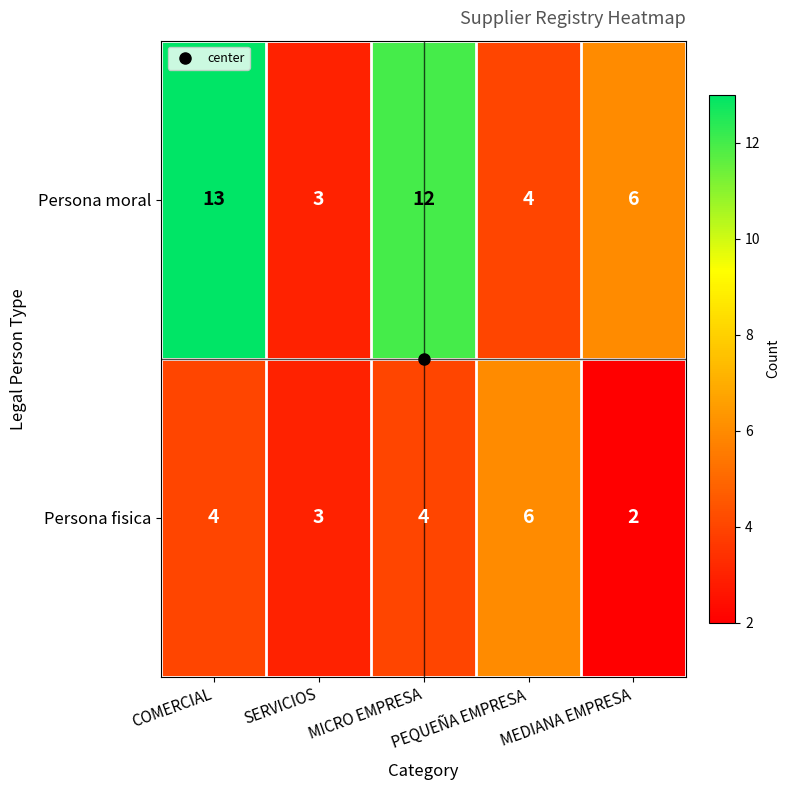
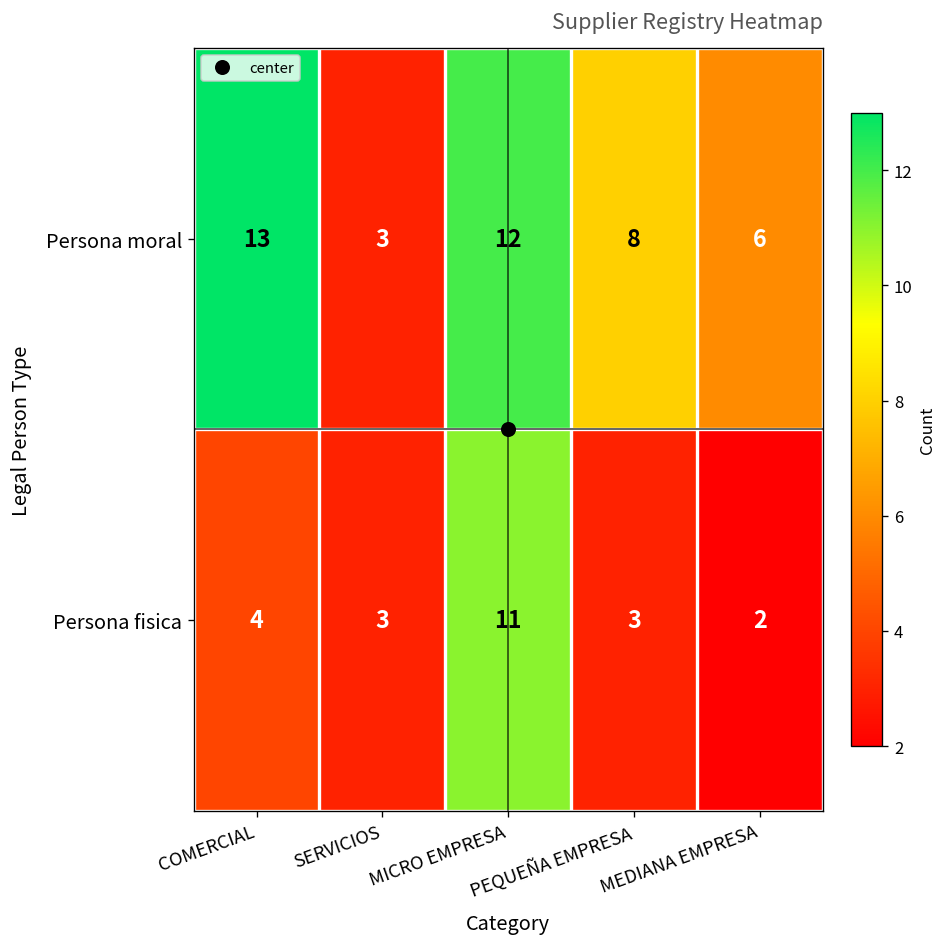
Persona moral, PEQUEÑA EMPRESA: 4 -> 8
Persona fisica, MICRO EMPRESA: 4 -> 11
Persona fisica, PEQUEÑA EMPRESA: 6 -> 3
